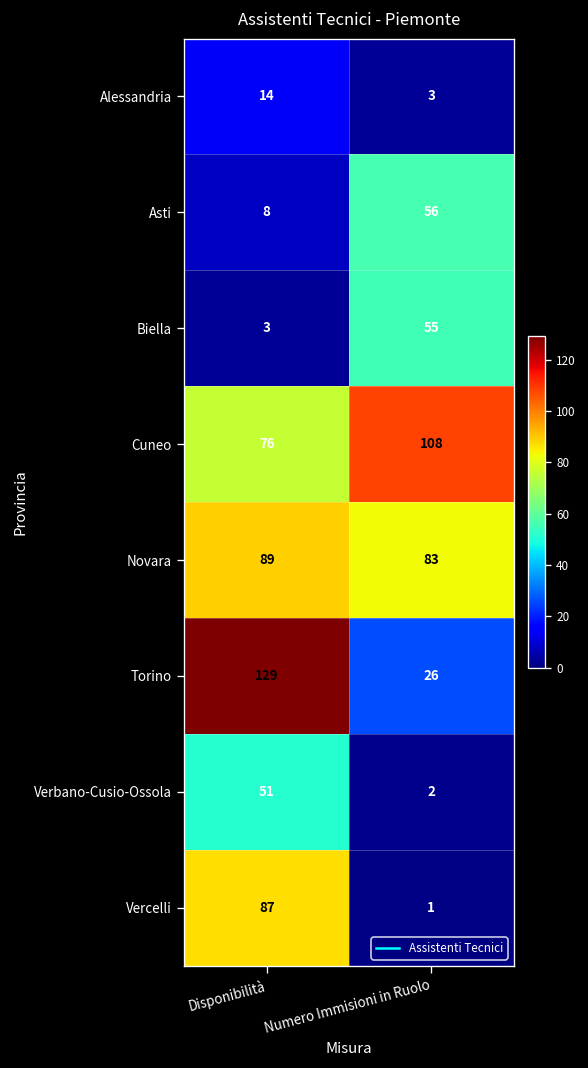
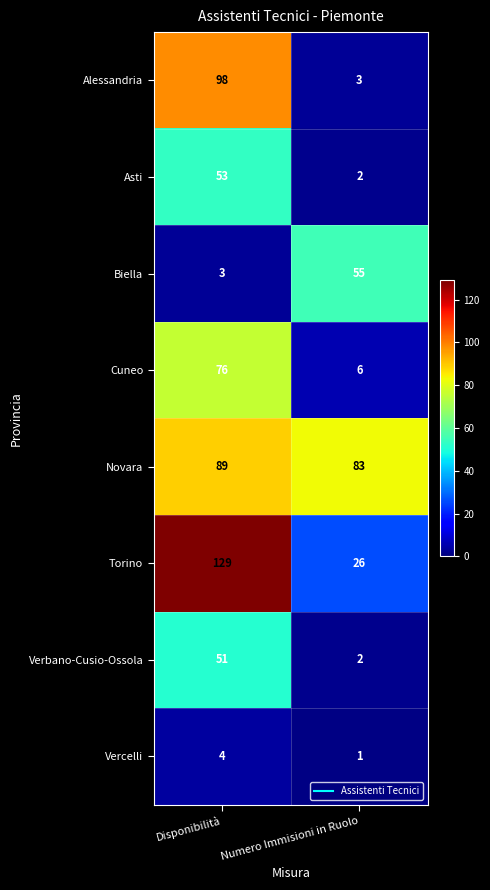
Alessandria, Disponibilità: 14 -> 98
Asti, Disponibilità: 8 -> 53
Asti, Numero Immisioni in Ruolo: 56 -> 2
Cuneo, Numero Immisioni in Ruolo: 108 -> 6
Vercelli, Disponibilità: 87 -> 4
